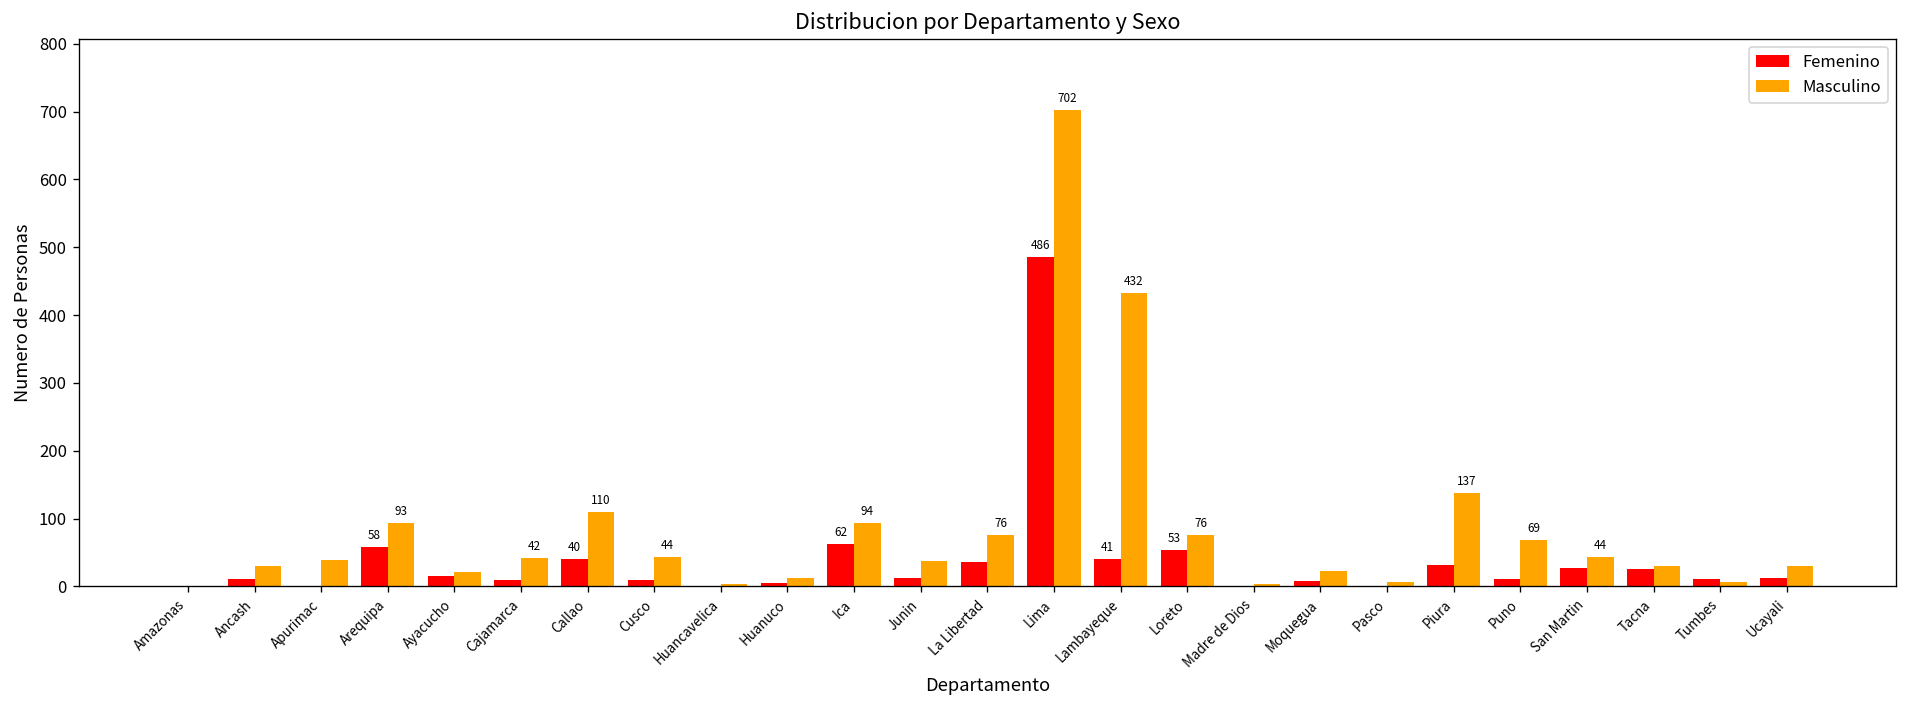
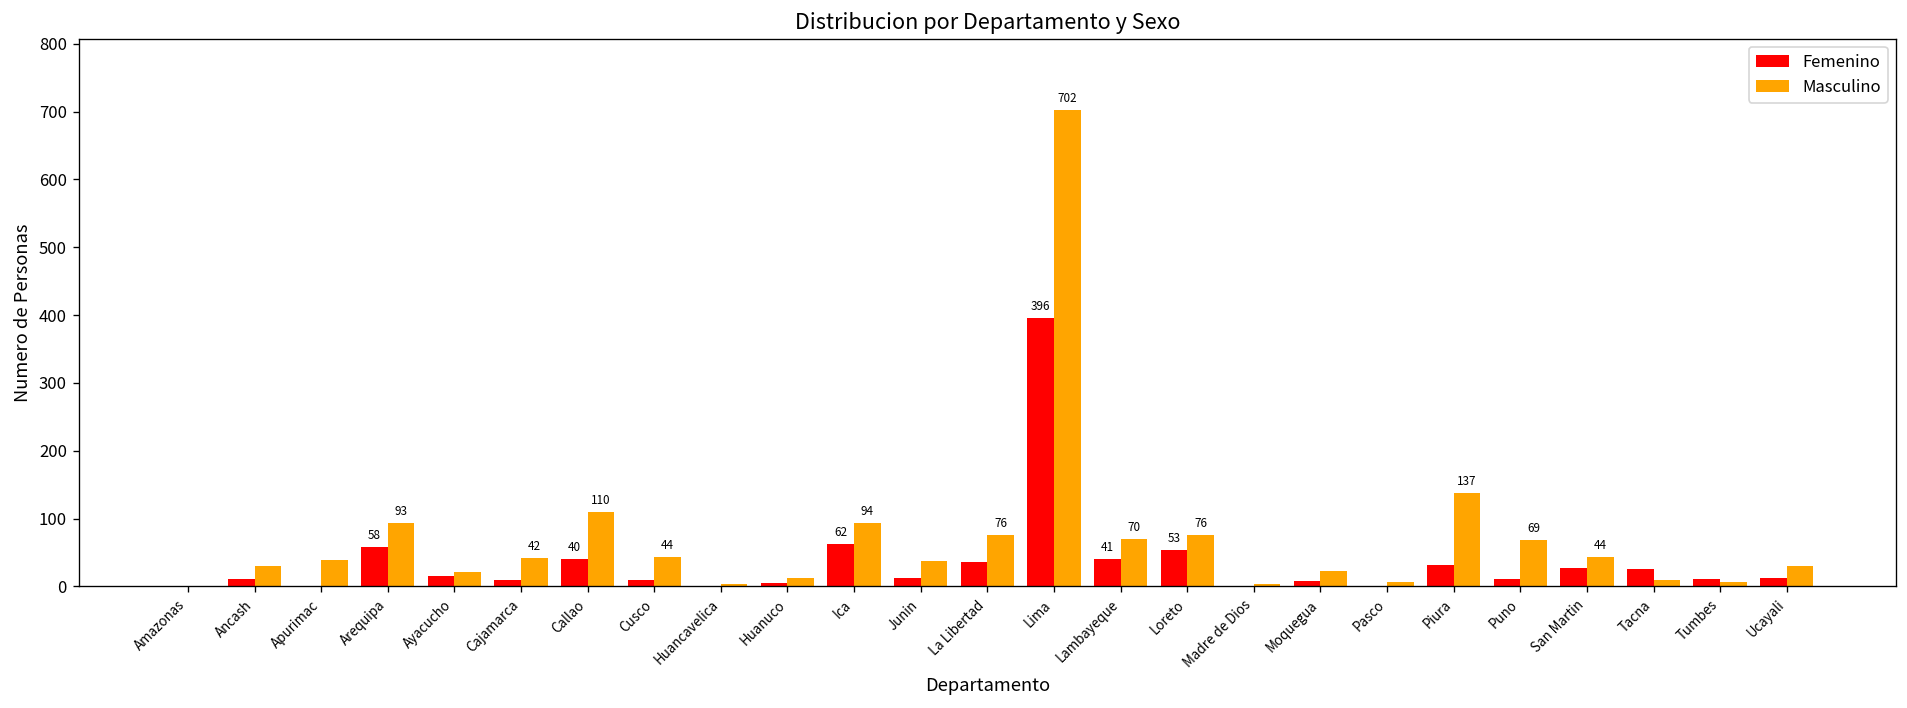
Femenino, Lima: 486 -> 396
Masculino, Lambayeque: 432 -> 70
Masculino, Tacna: 30 -> 10
